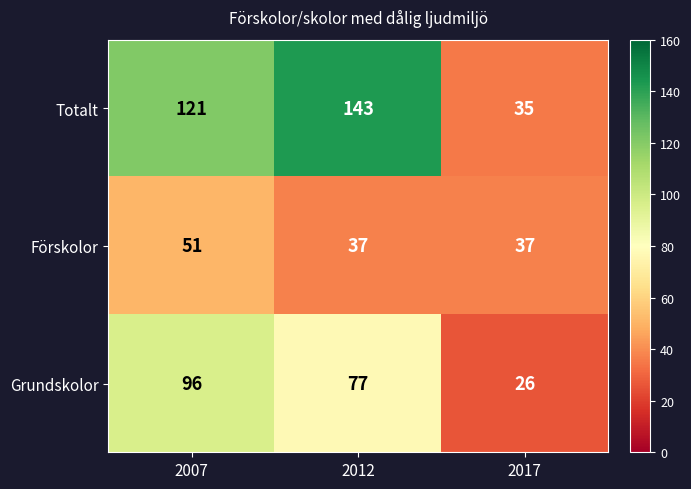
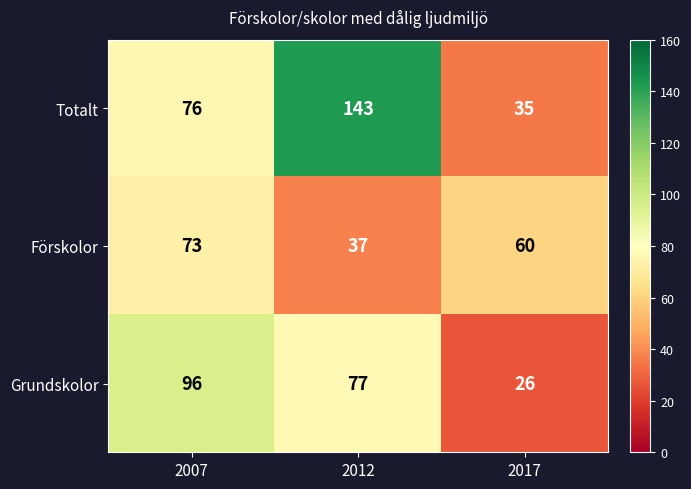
Totalt, 2007: 121 -> 76
Förskolor, 2007: 51 -> 73
Förskolor, 2017: 37 -> 60
